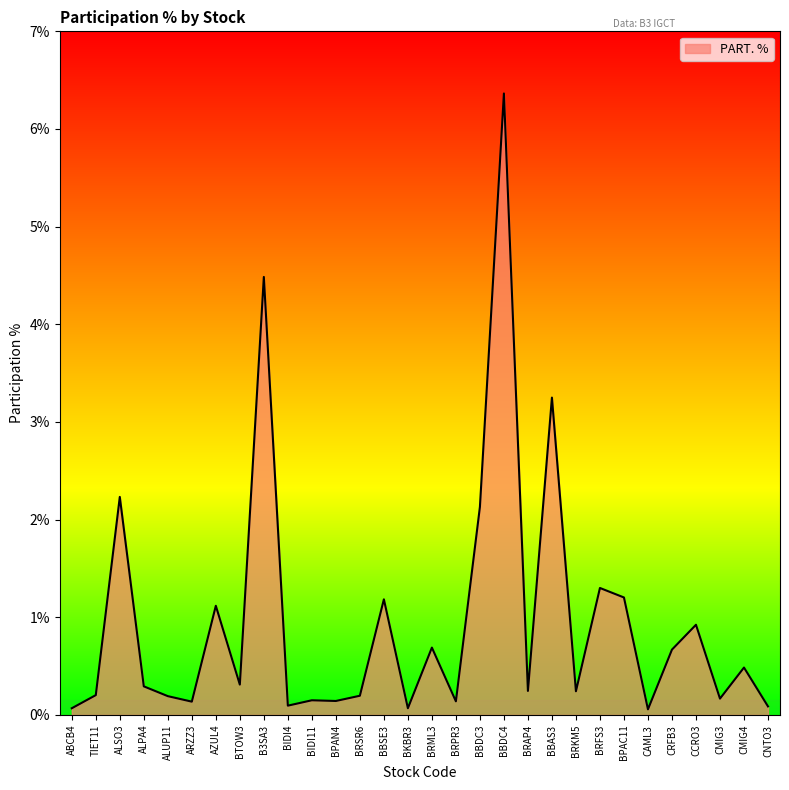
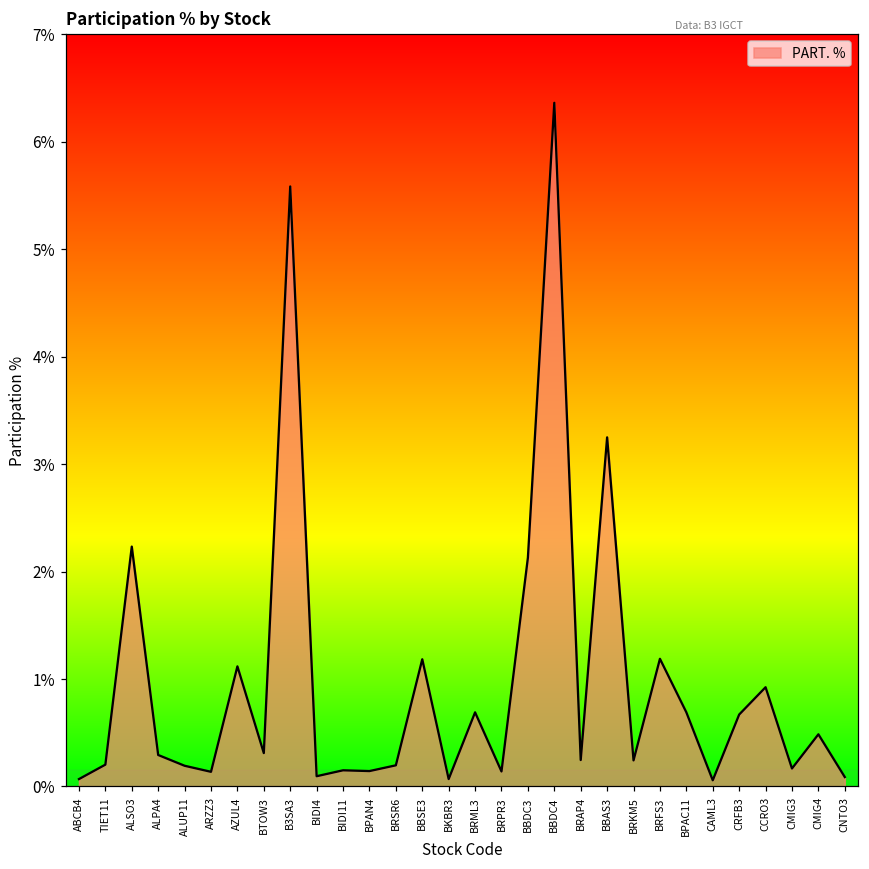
B3SA3: 4.5% -> 5.6%
BRFS3: 1.3% -> 1.2%
BPAC11: 1.2% -> 0.7%
